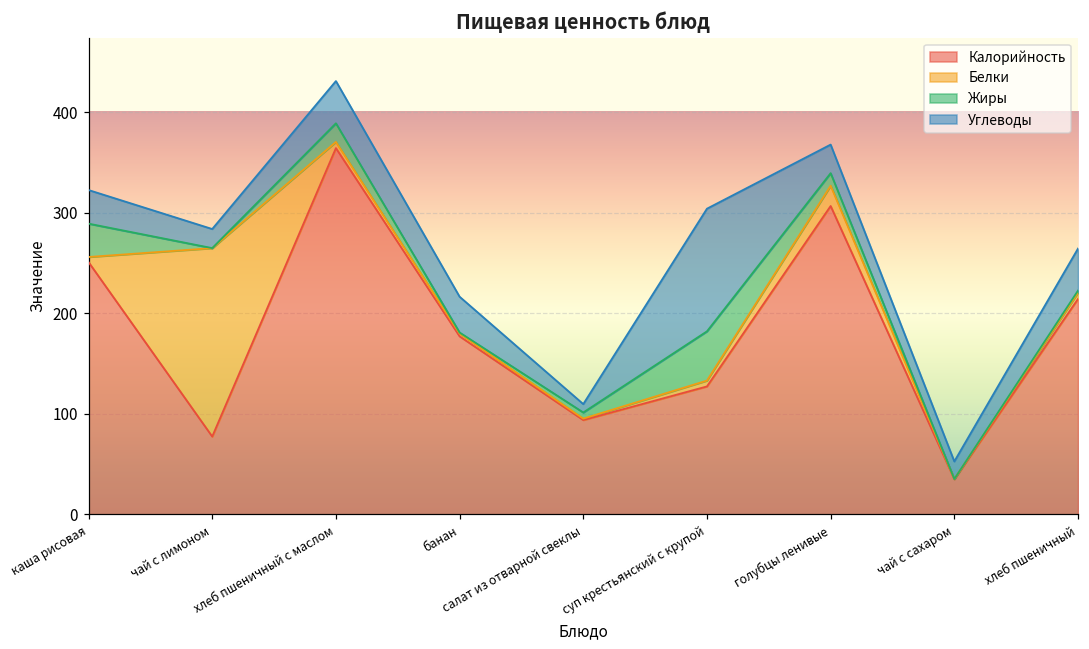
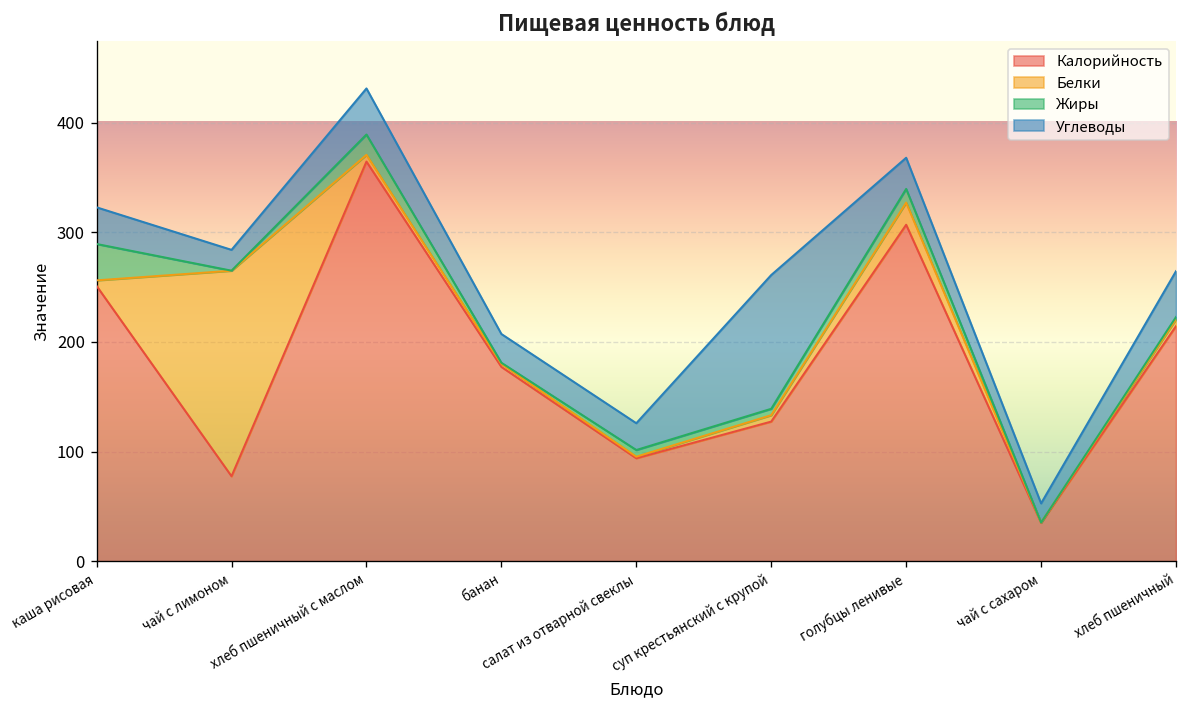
Углеводы, банан: 40 -> 30
Углеводы, салат из отварной свеклы: 10 -> 20
Жиры, суп крестьянский с крупой: 50 -> 10
